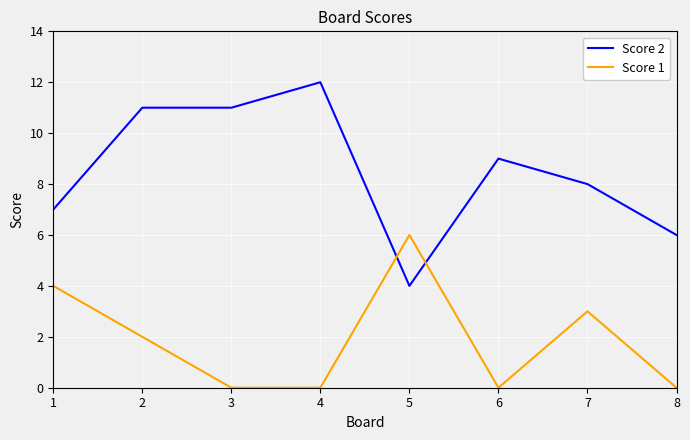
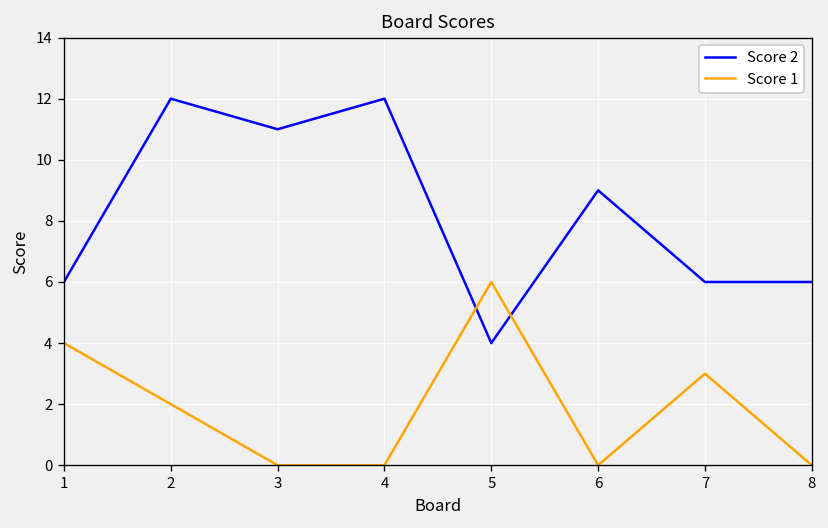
Score 2, 1: 7 -> 6
Score 2, 2: 11 -> 12
Score 2, 7: 8 -> 6
